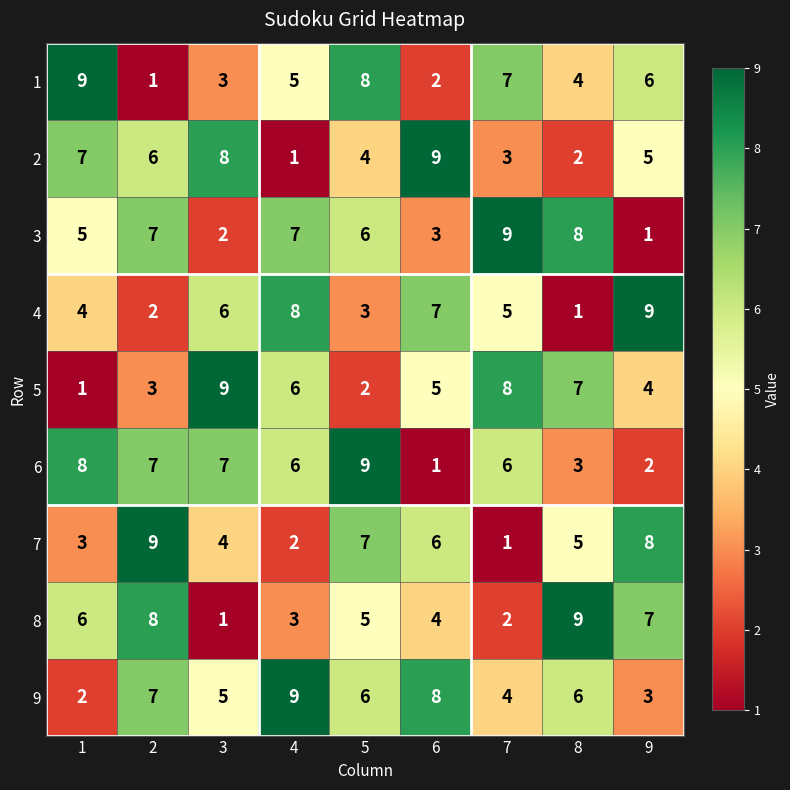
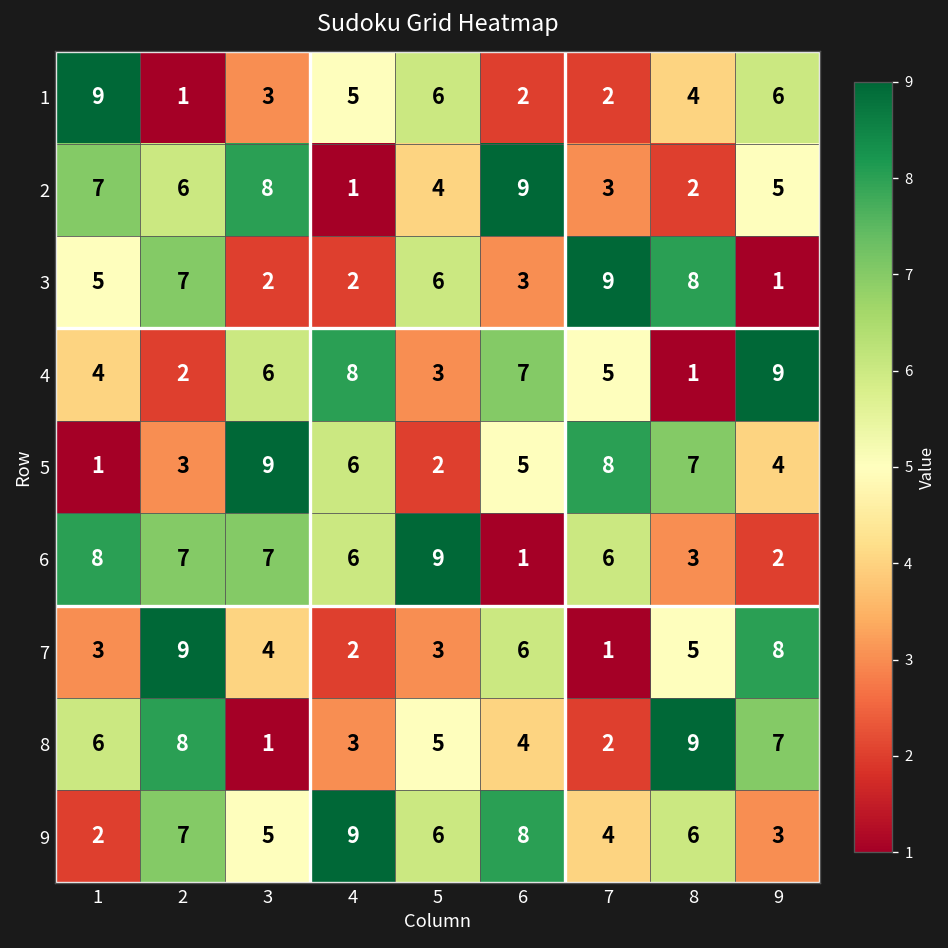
1, 5: 8 -> 6
1, 7: 7 -> 2
3, 4: 7 -> 2
7, 5: 7 -> 3
